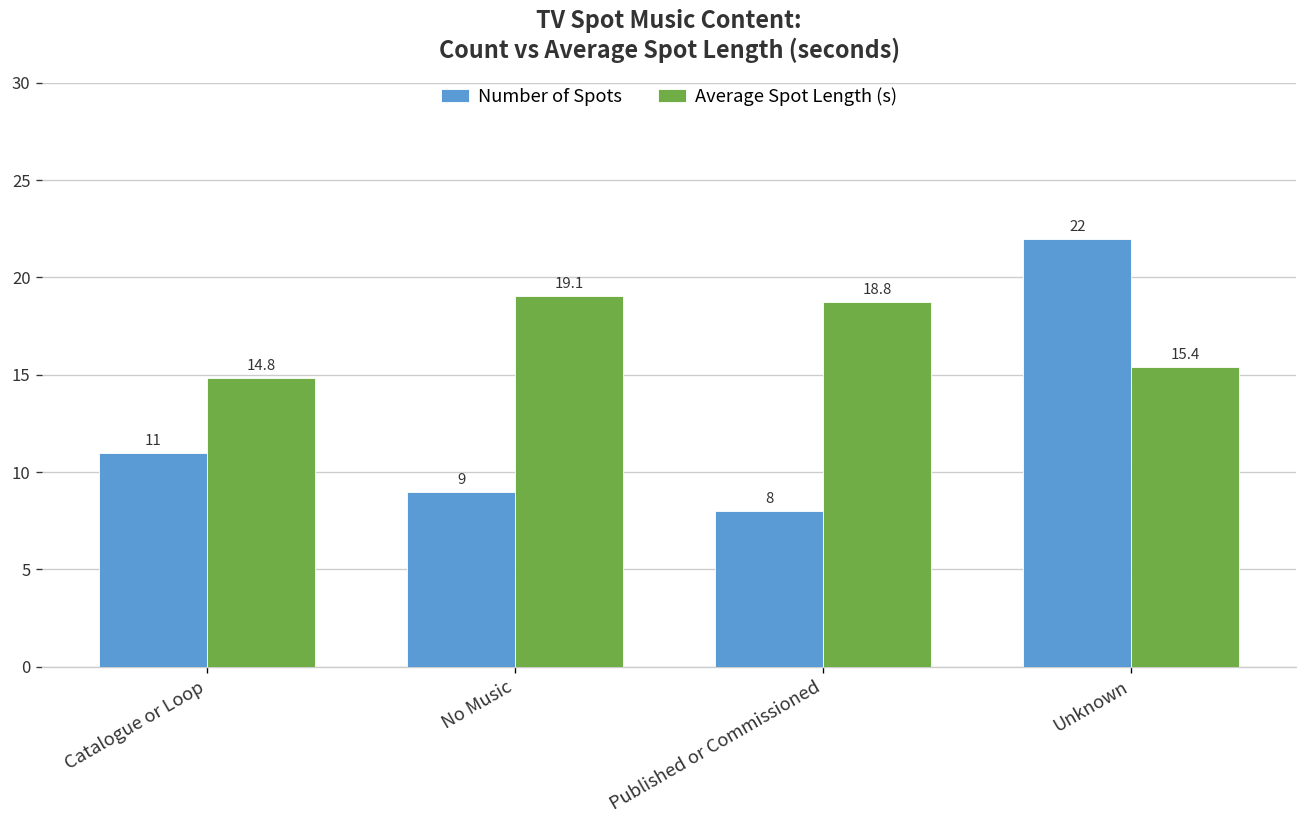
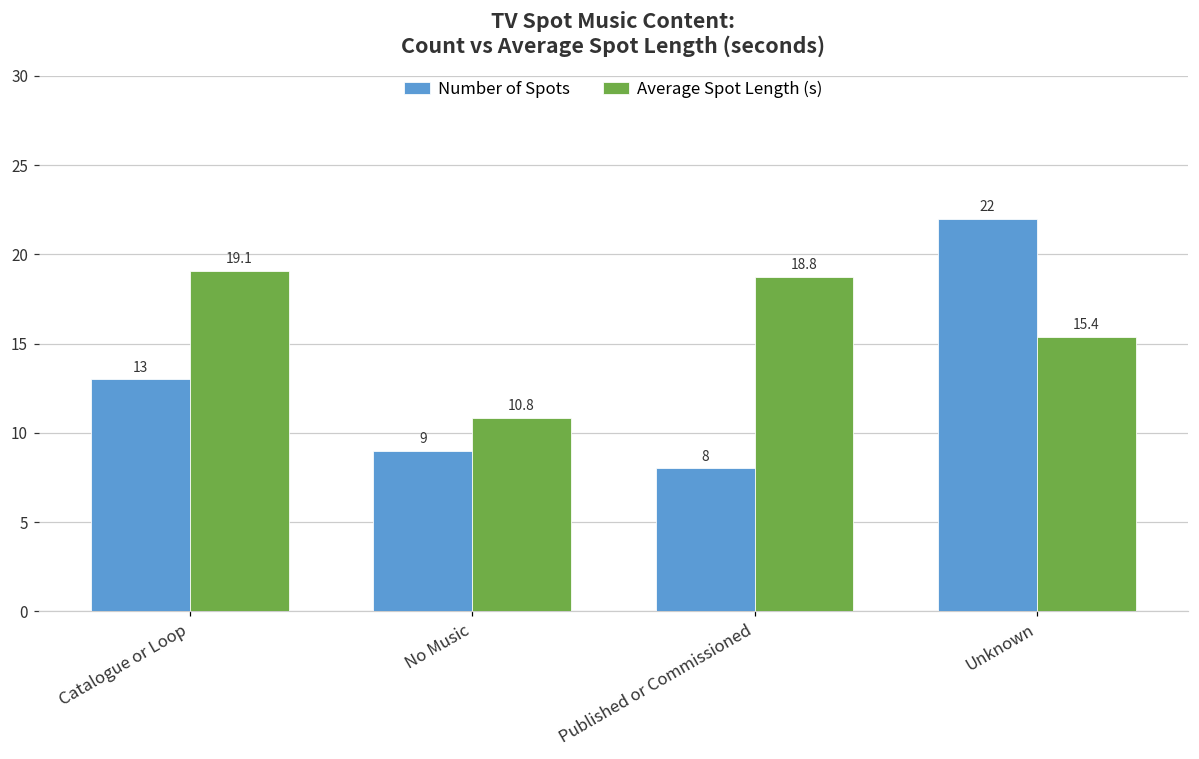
Number of Spots, Catalogue or Loop: 11 -> 13
Average Spot Length (s), Catalogue or Loop: 14.8 -> 19.1
Average Spot Length (s), No Music: 19.1 -> 10.8
